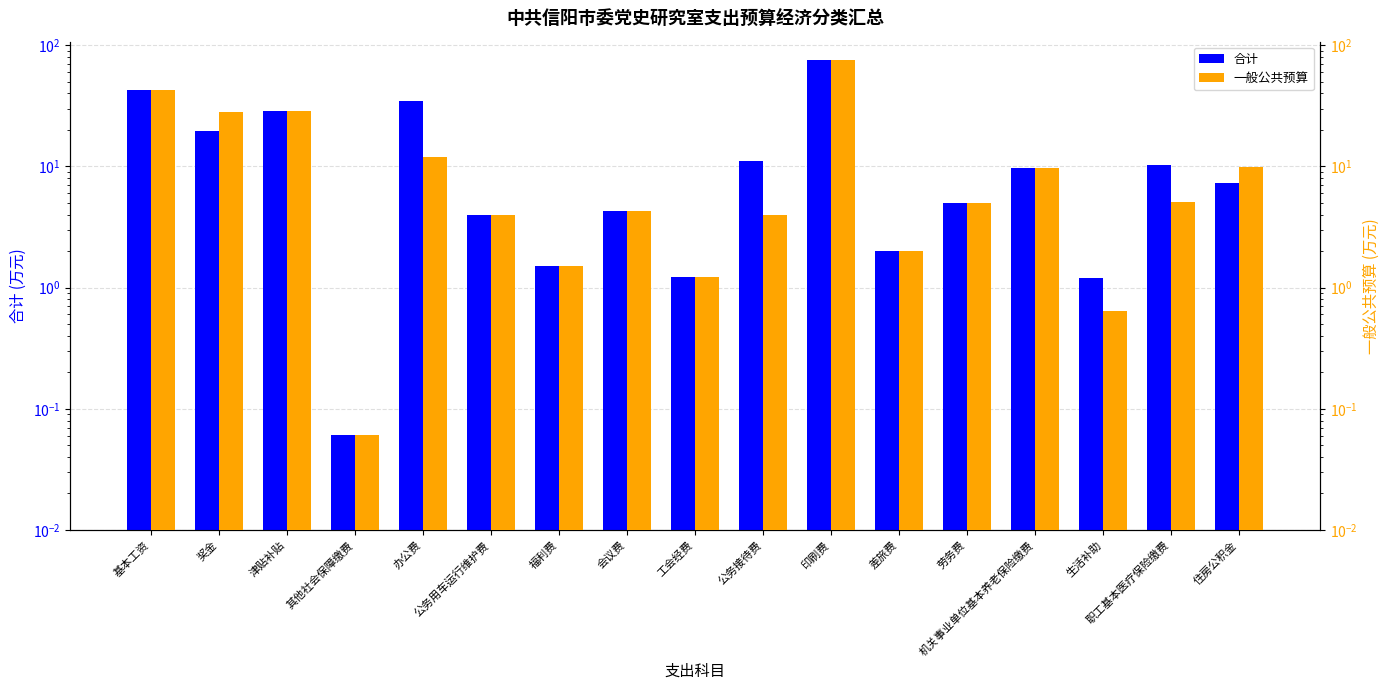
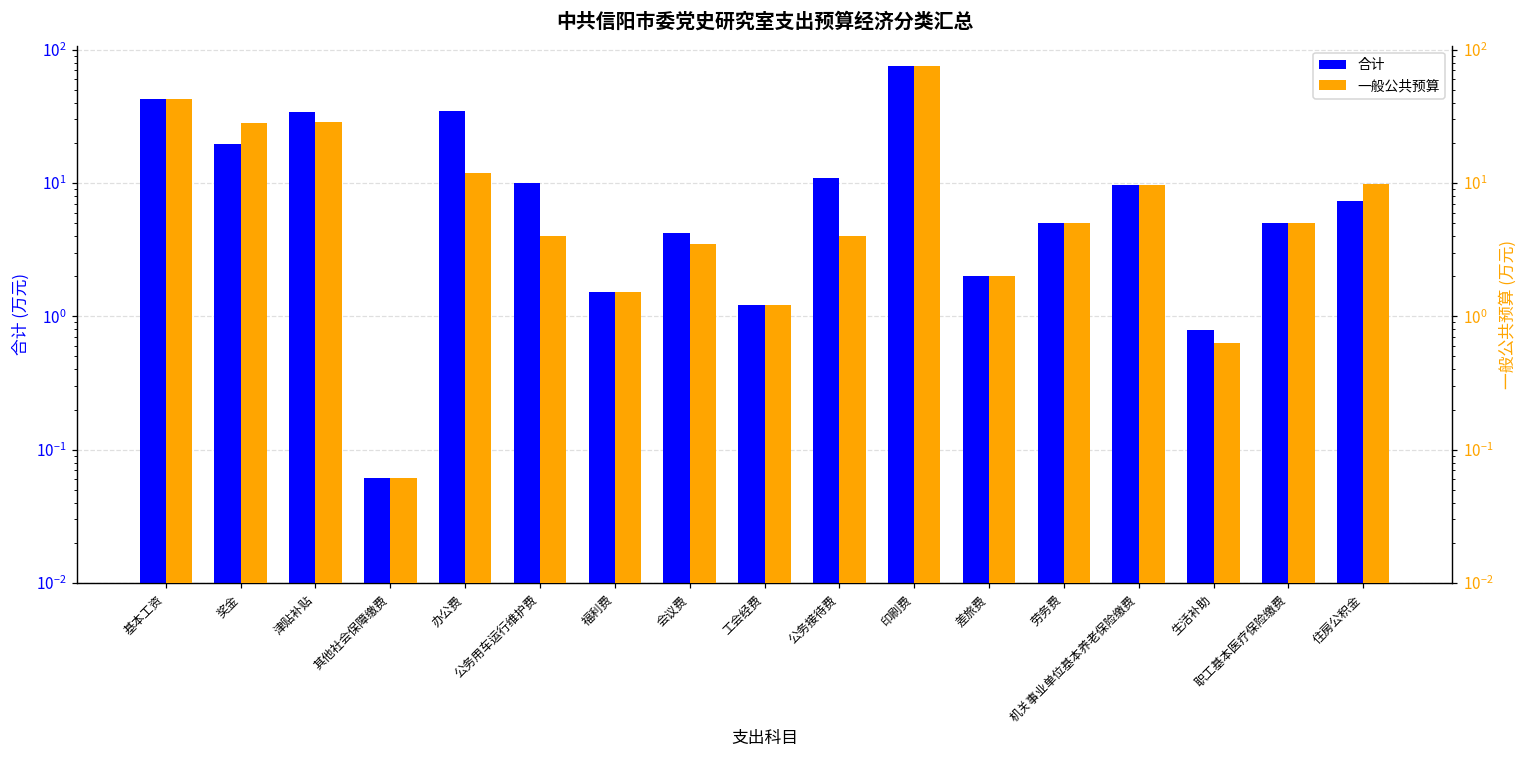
合计, 津贴补贴: 29 -> 34
合计, 公务用车运行维护费: 4 -> 10
合计, 生活补助: 1.2 -> 0.8
合计, 职工基本医疗保险缴费: 10 -> 5.0
一般公共预算, 会议费: 4.3 -> 3.5
